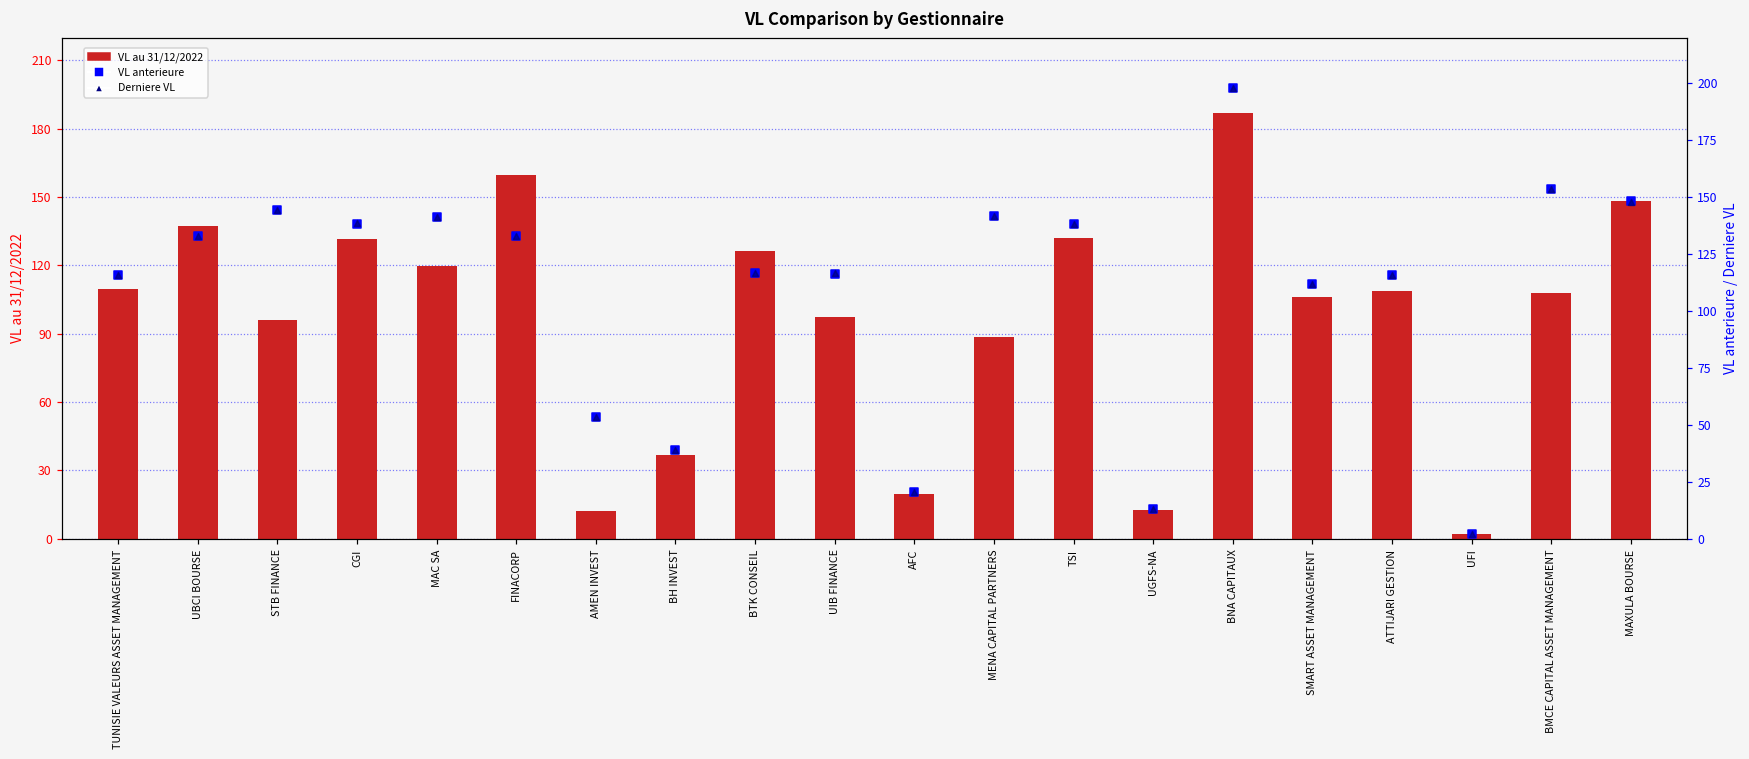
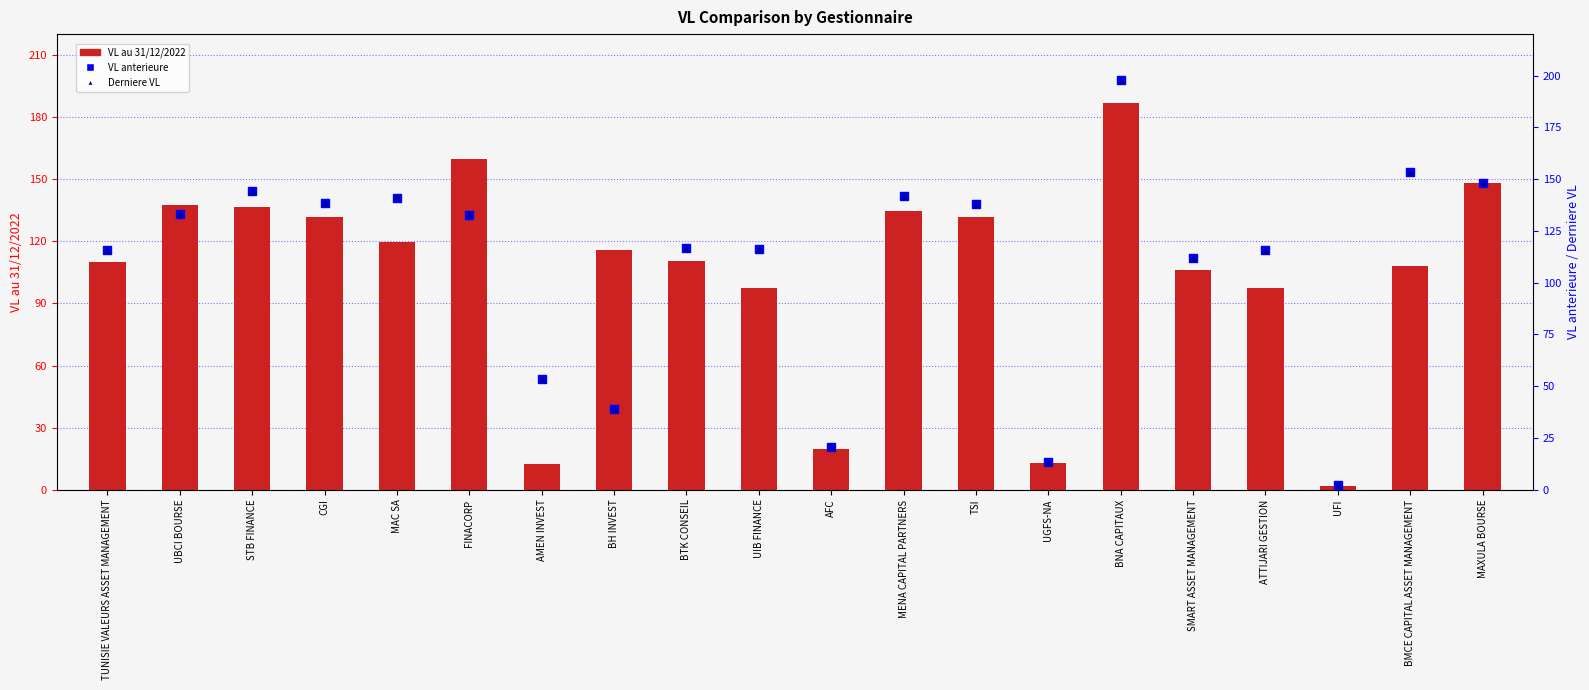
VL au 31/12/2022, STB FINANCE: 96 -> 137
VL au 31/12/2022, BH INVEST: 37 -> 116
VL au 31/12/2022, BTK CONSEIL: 127 -> 111
VL au 31/12/2022, MENA CAPITAL PARTNERS: 88 -> 134
VL au 31/12/2022, ATTIJARI GESTION: 109 -> 97
